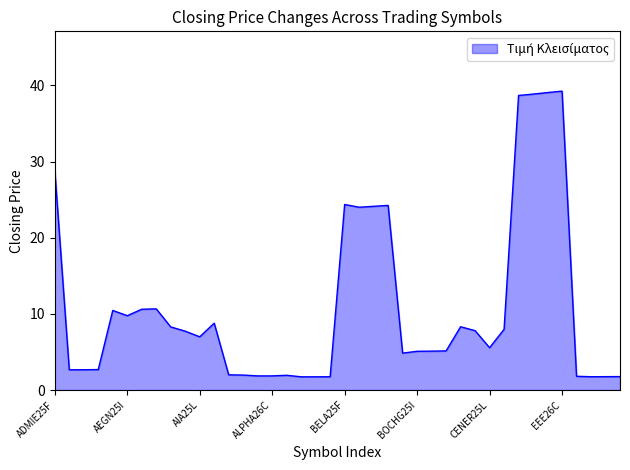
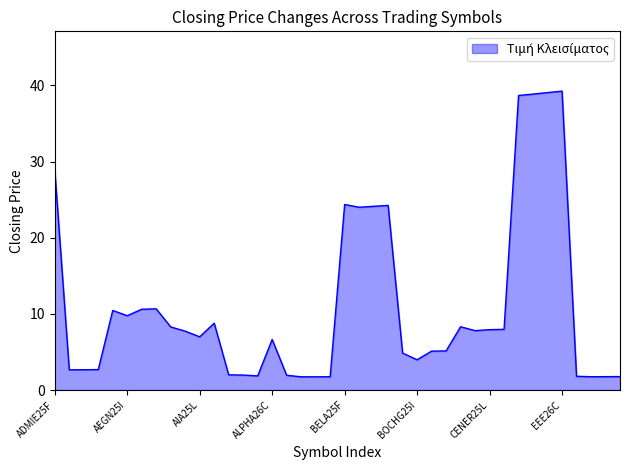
ALPHA26C: 2 -> 7
BOCHG25I: 5 -> 4
CENER25L: 6 -> 8
